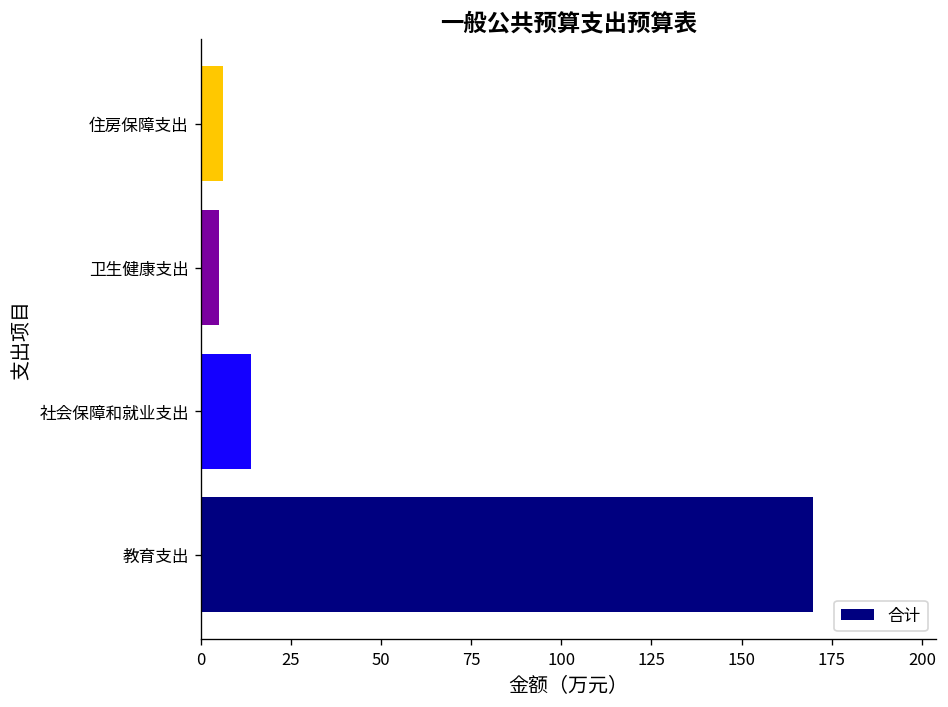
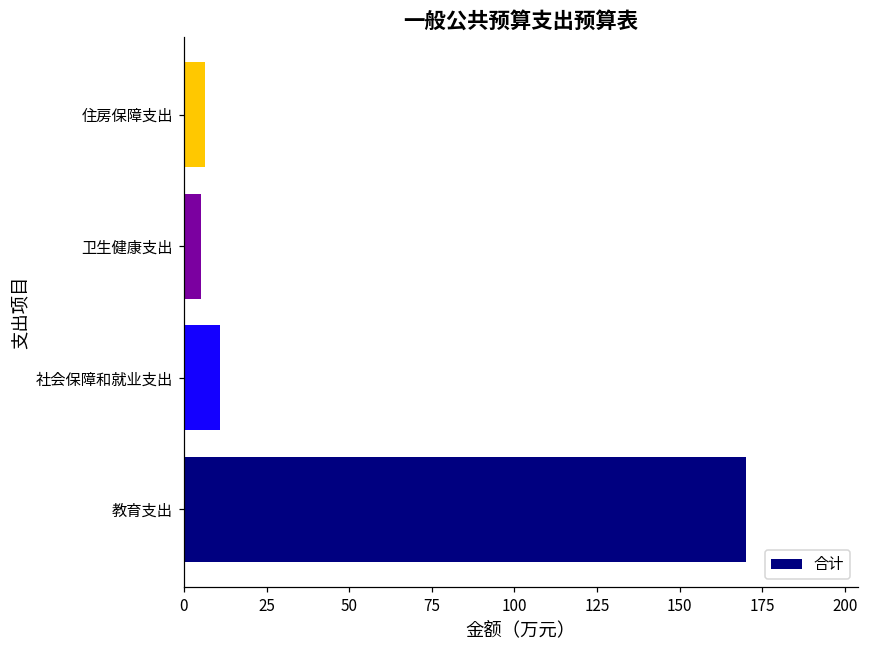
社会保障和就业支出: 14 -> 11
